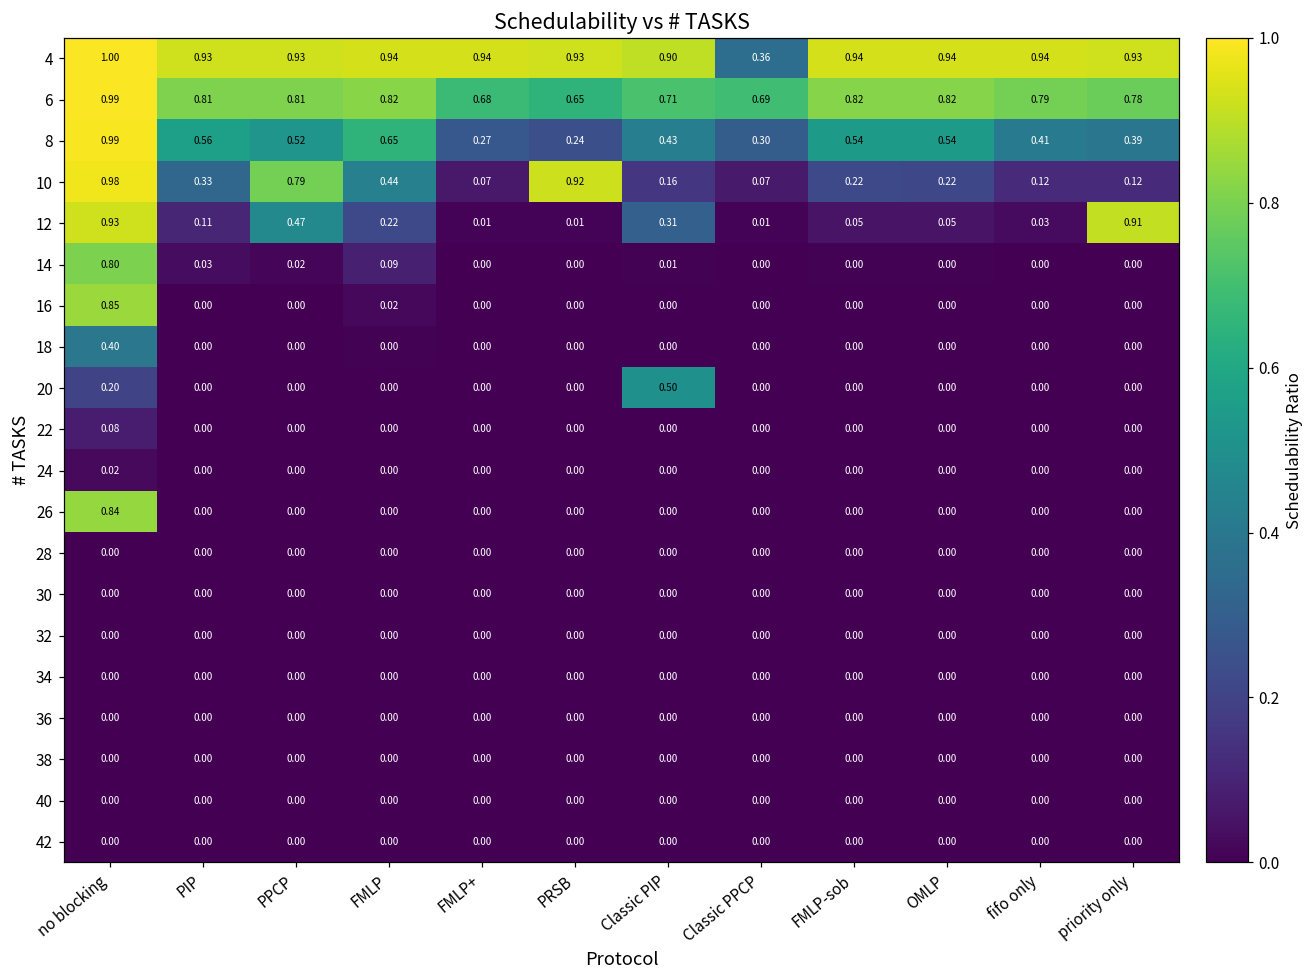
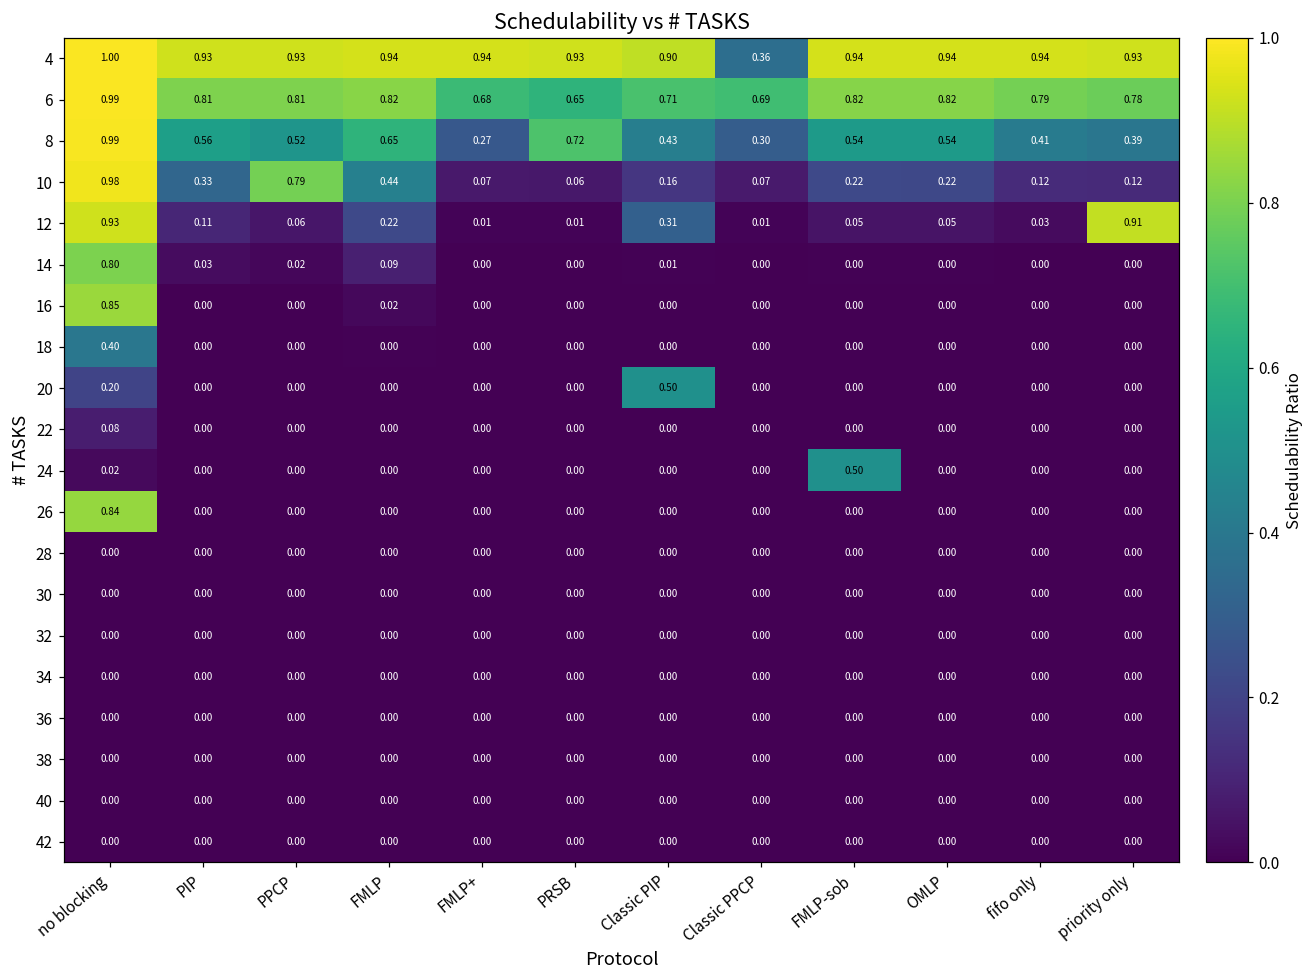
8, PRSB: 0.24 -> 0.72
10, PRSB: 0.92 -> 0.06
12, PPCP: 0.47 -> 0.06
24, FMLP-sob: 0.00 -> 0.50
